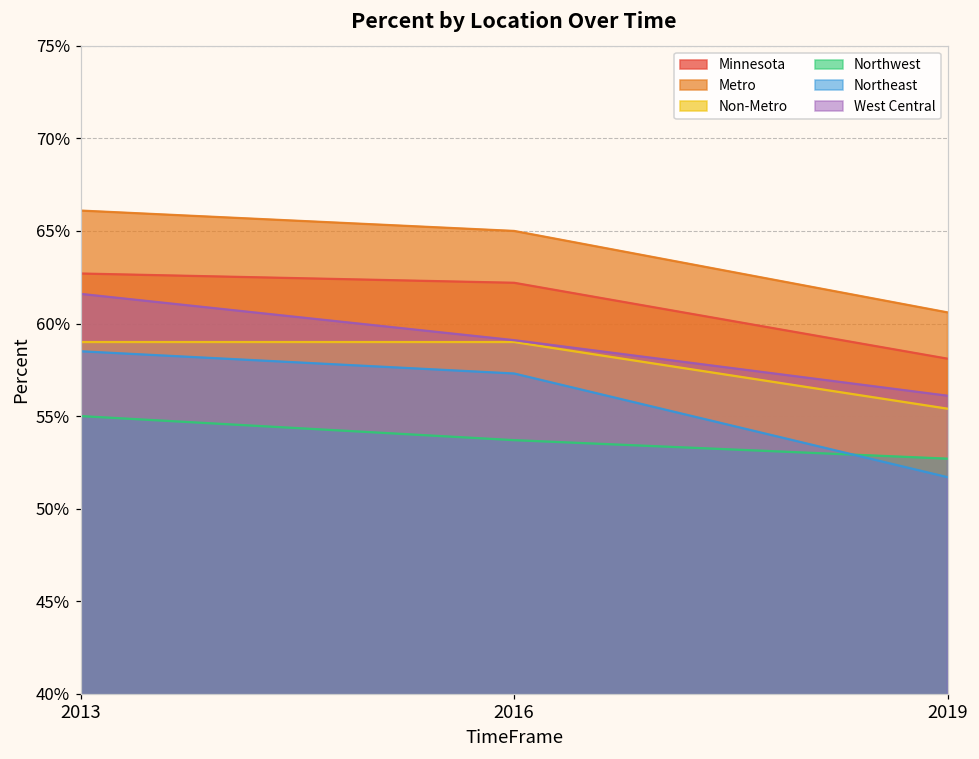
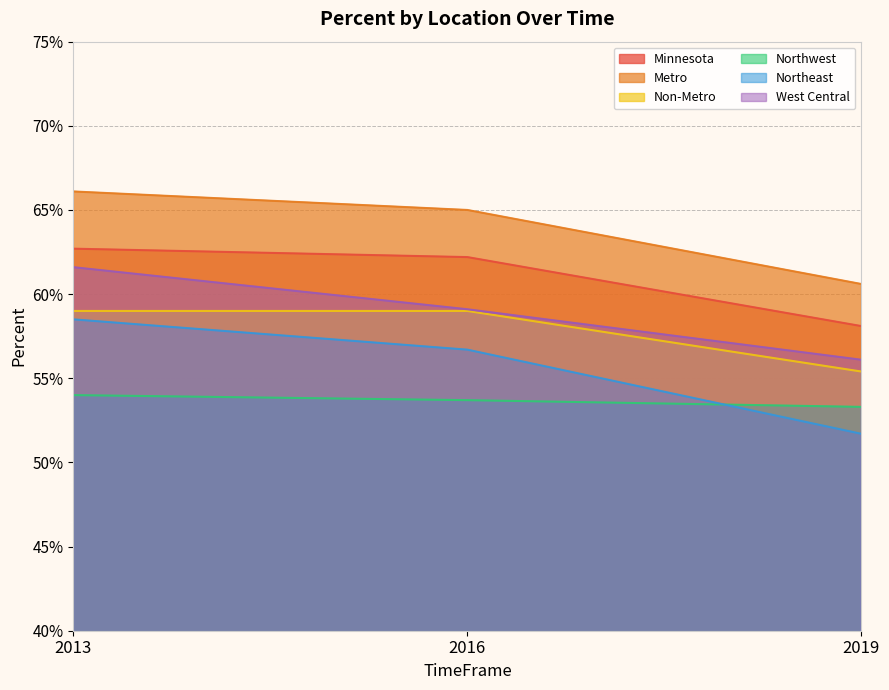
Northwest, 2013: 55.0% -> 54.0%
Northeast, 2016: 57.3% -> 56.7%
Northwest, 2019: 52.7% -> 53.3%
